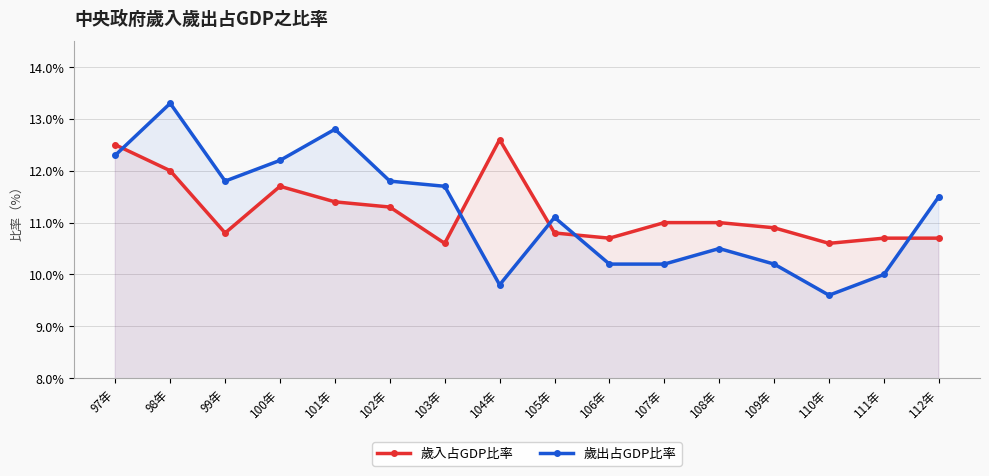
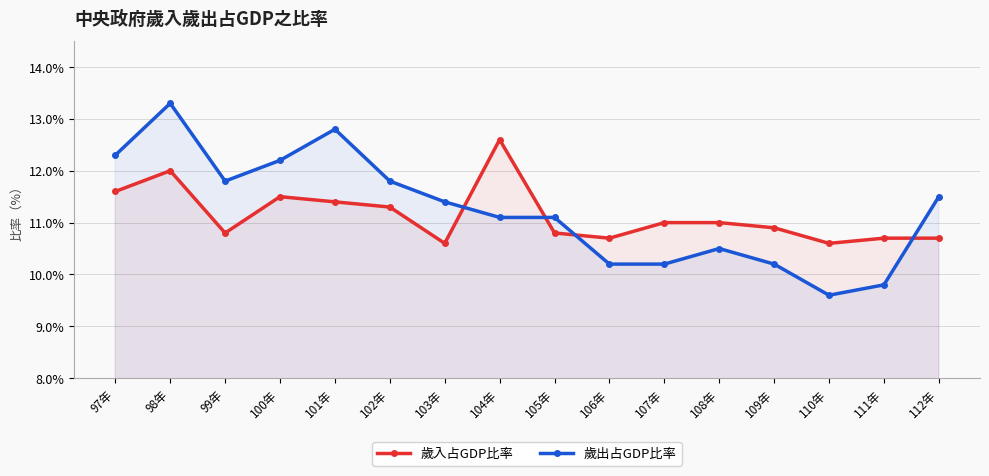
歲入占GDP比率, 97年: 12.5% -> 11.6%
歲入占GDP比率, 100年: 11.7% -> 11.5%
歲出占GDP比率, 103年: 11.7% -> 11.4%
歲出占GDP比率, 104年: 9.8% -> 11.1%
歲出占GDP比率, 111年: 10.0% -> 9.8%
